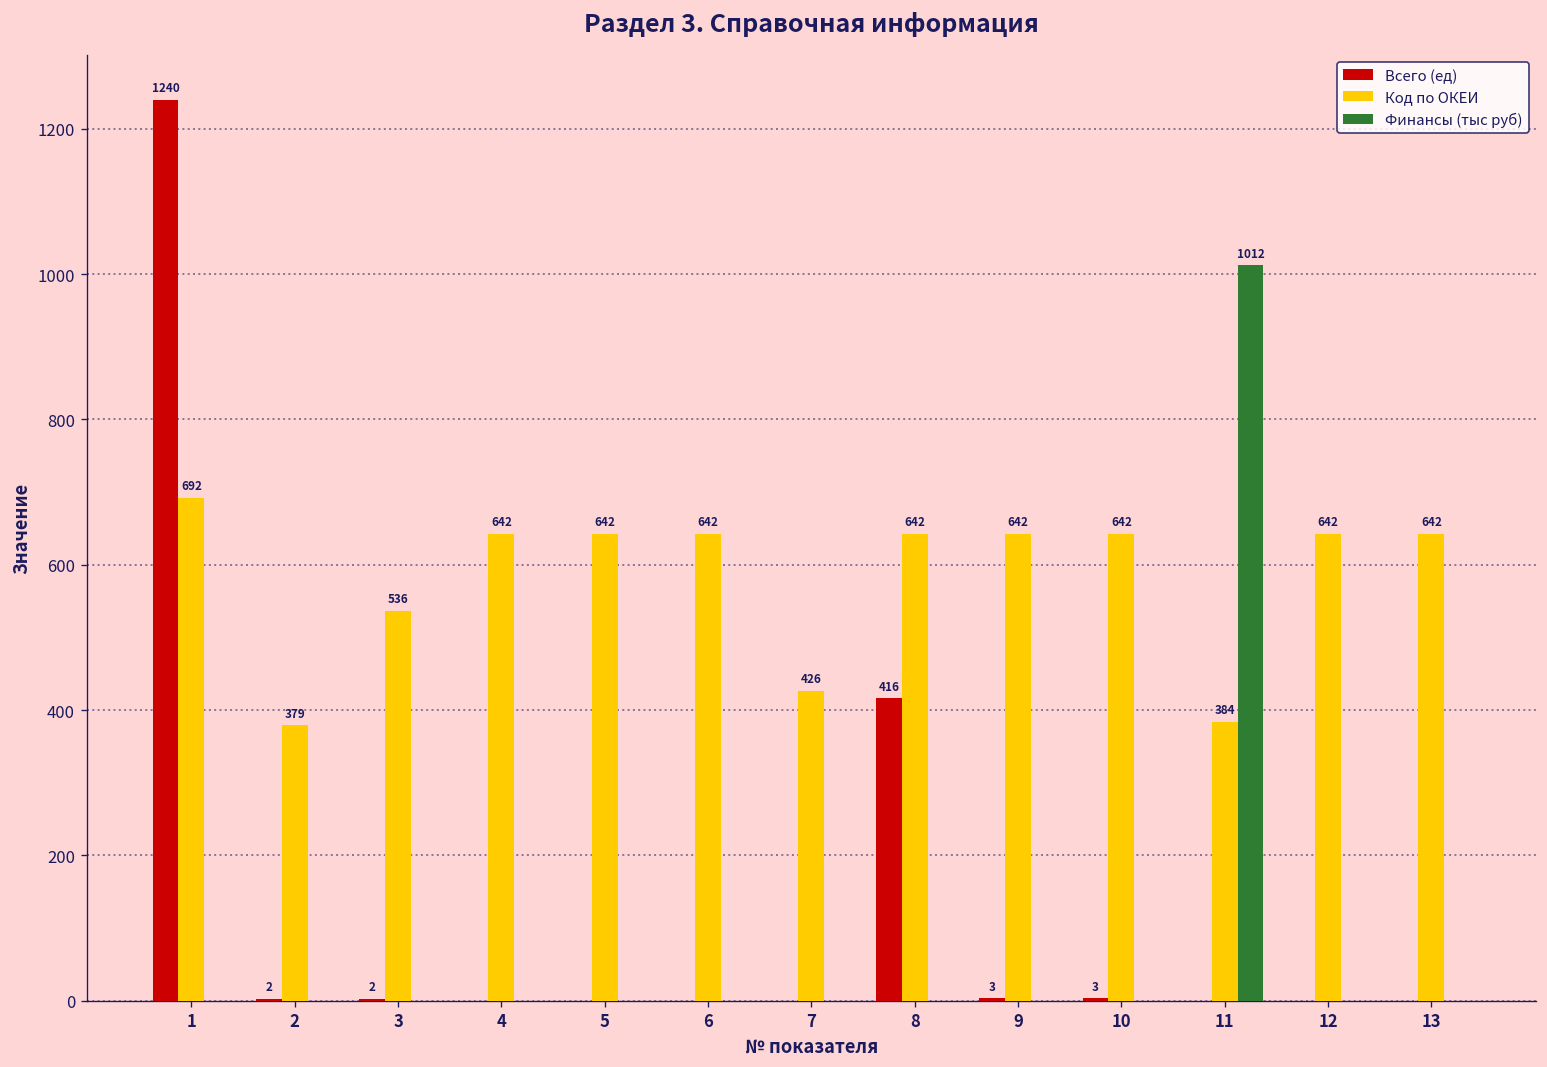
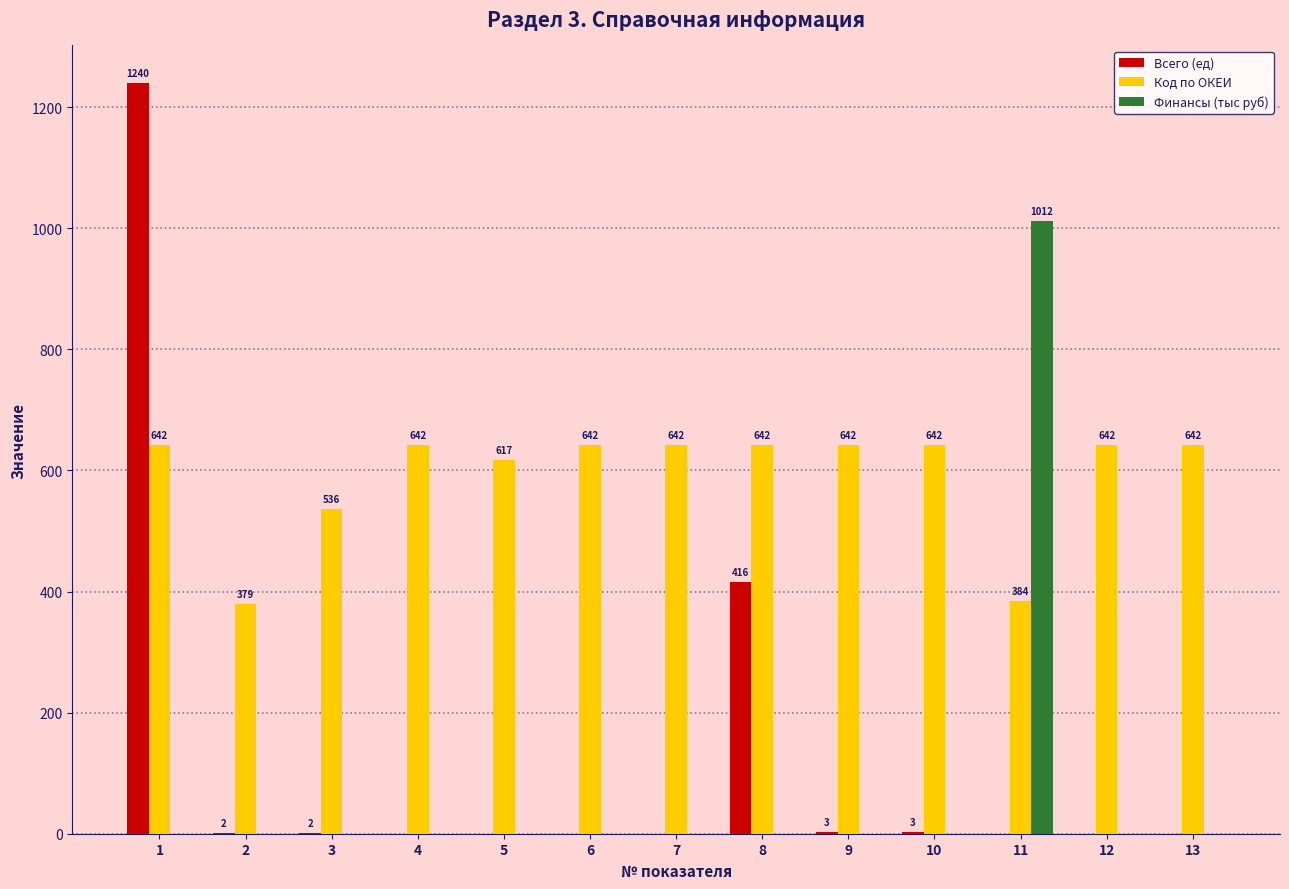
Код по ОКЕИ, 1: 692 -> 642
Код по ОКЕИ, 5: 642 -> 617
Код по ОКЕИ, 7: 426 -> 642
